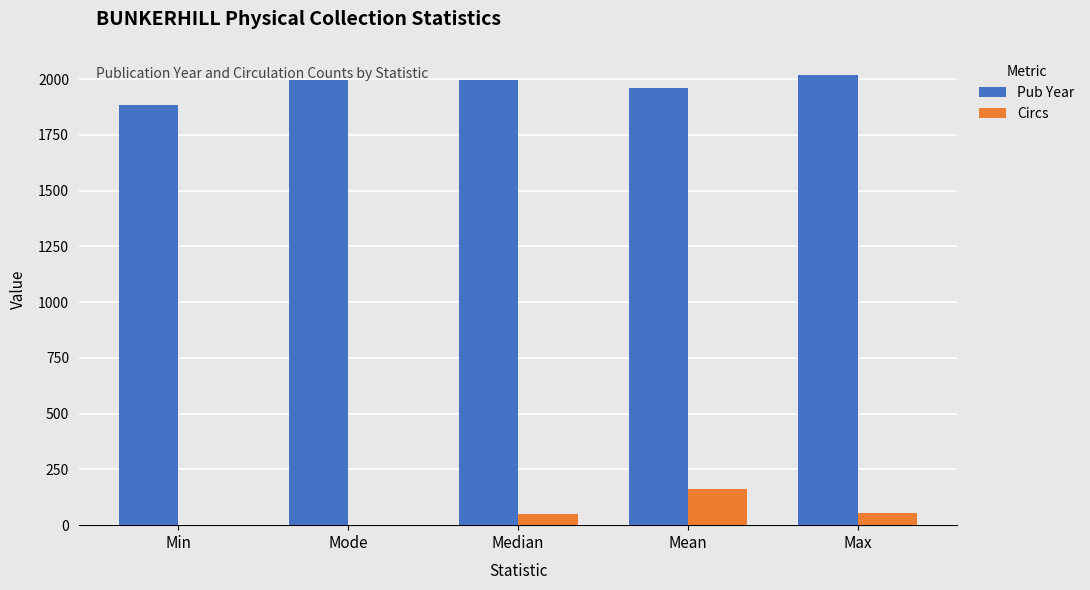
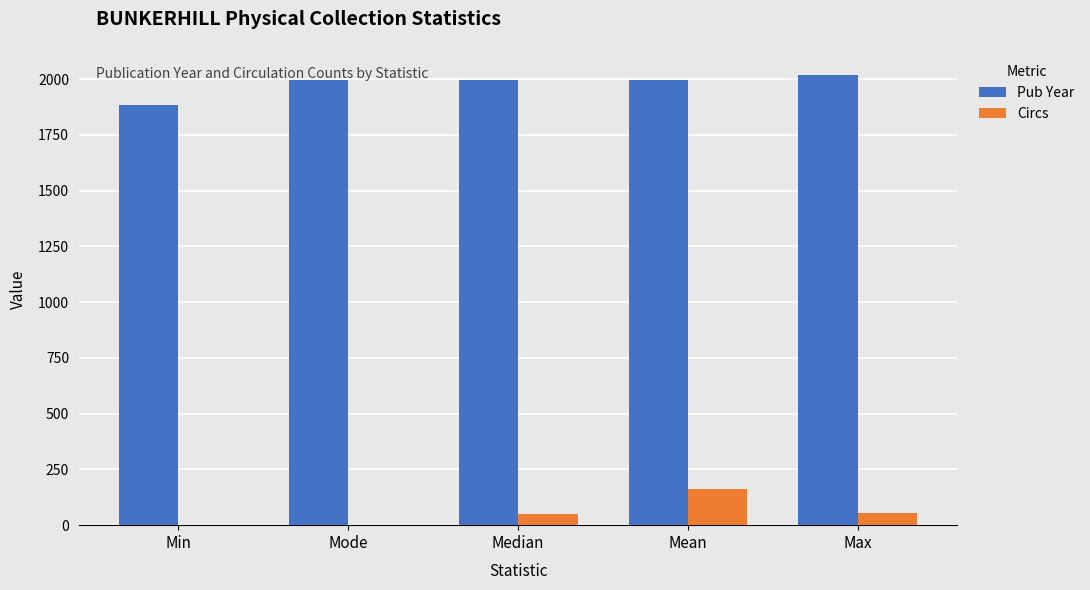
Pub Year, Mean: 1960 -> 2000
